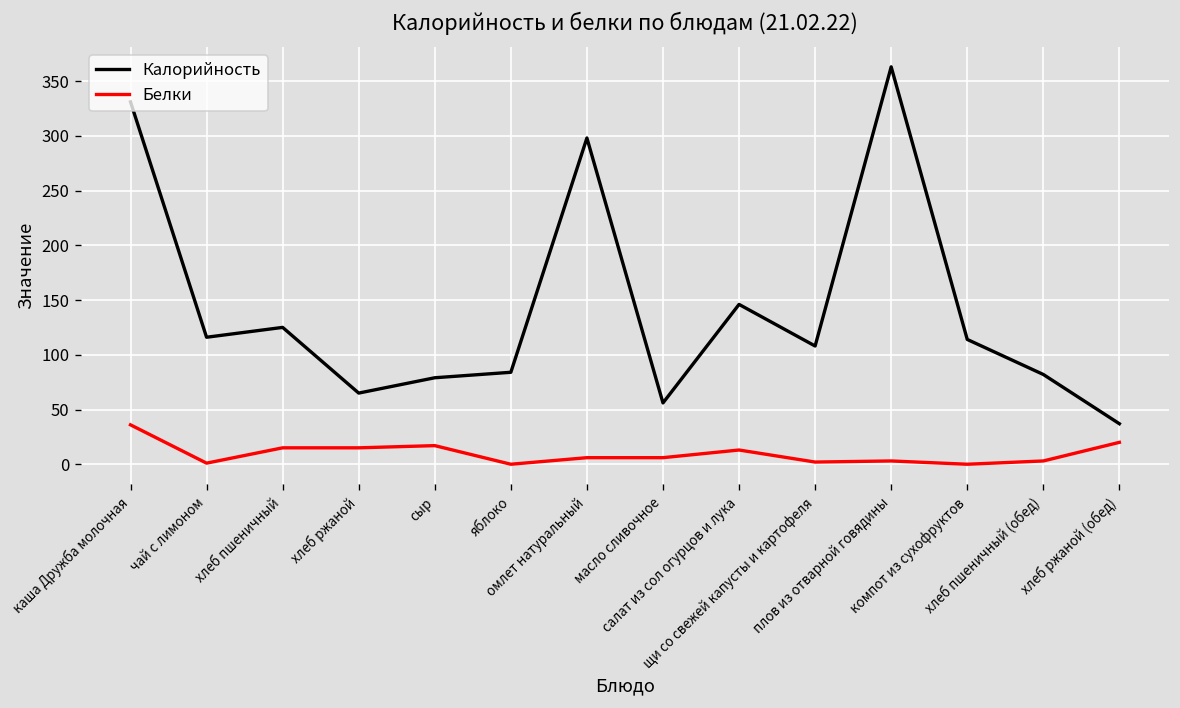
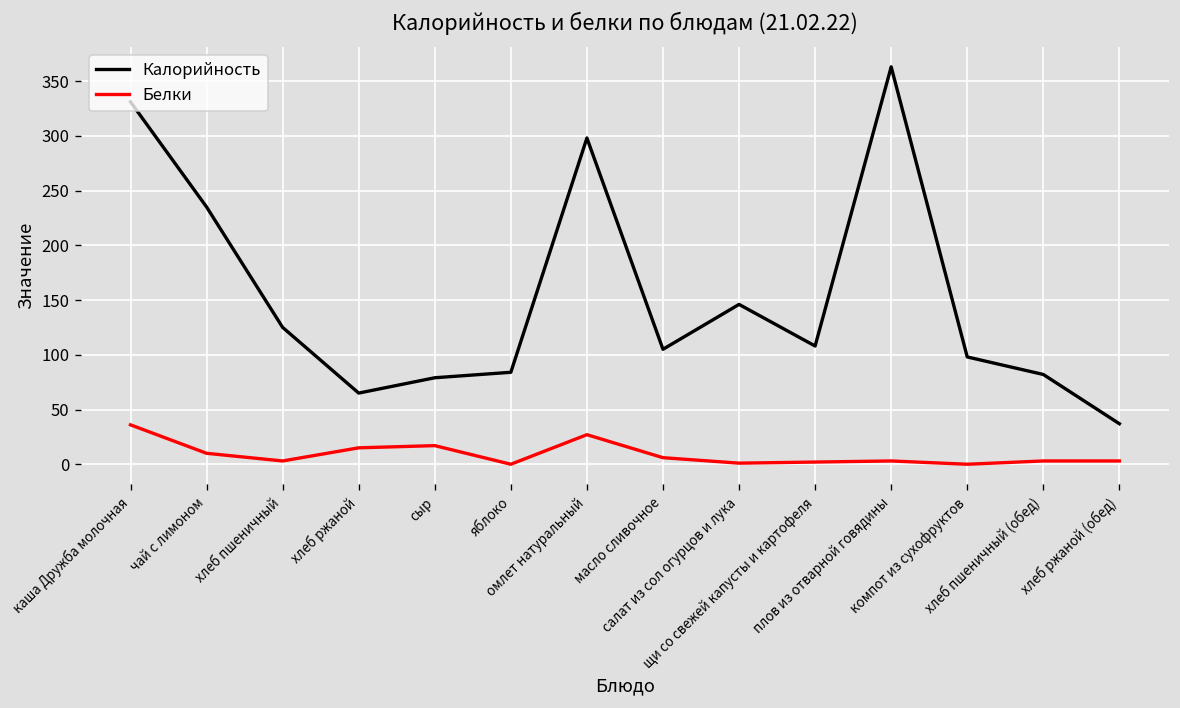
Калорийность, чай с лимоном: 120 -> 240
Белки, чай с лимоном: 0 -> 10
Белки, хлеб пшеничный: 20 -> 0
Белки, омлет натуральный: 10 -> 30
Калорийность, масло сливочное: 60 -> 110
Белки, салат из сол огурцов и лука: 10 -> 0
Калорийность, компот из сухофруктов: 110 -> 100
Белки, хлеб ржаной (обед): 20 -> 0
